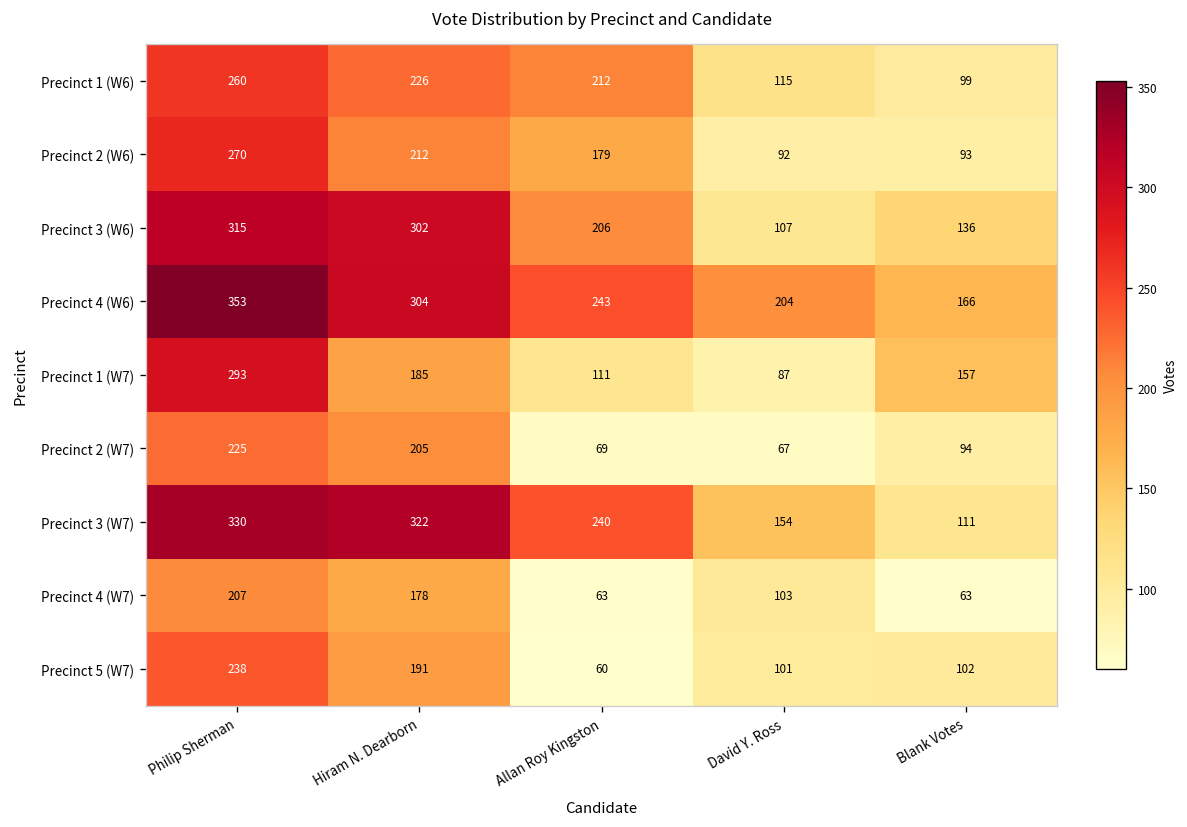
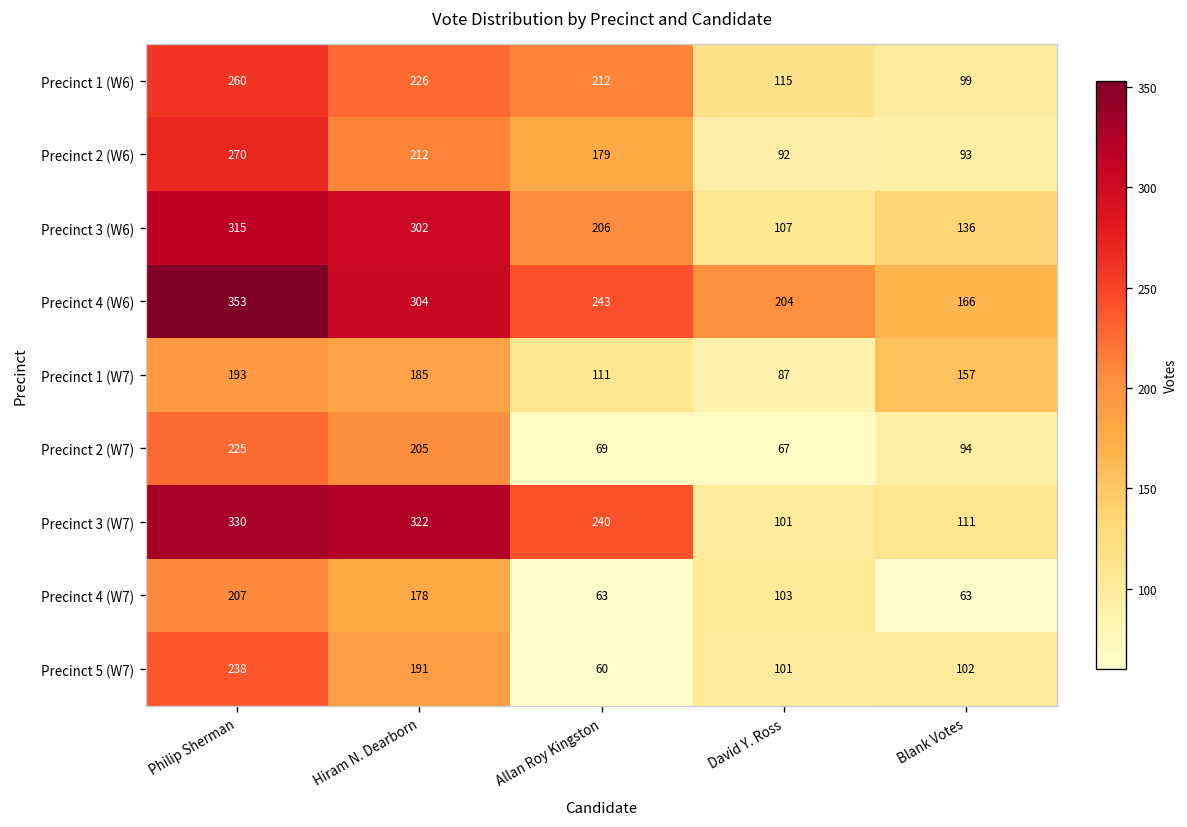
Precinct 1 (W7), Philip Sherman: 293 -> 193
Precinct 3 (W7), David Y. Ross: 154 -> 101
